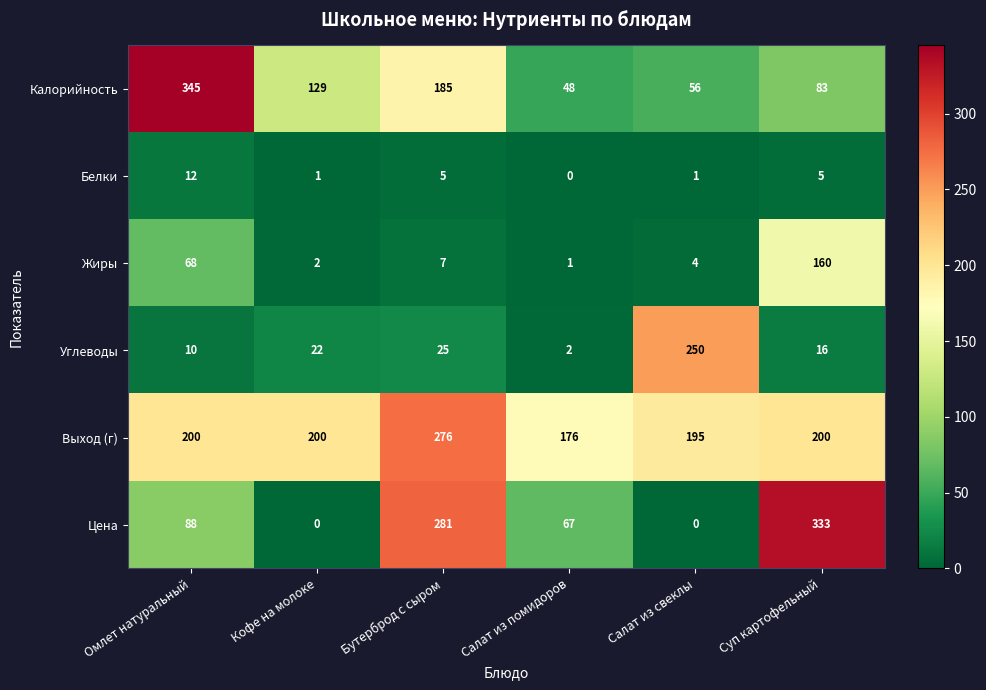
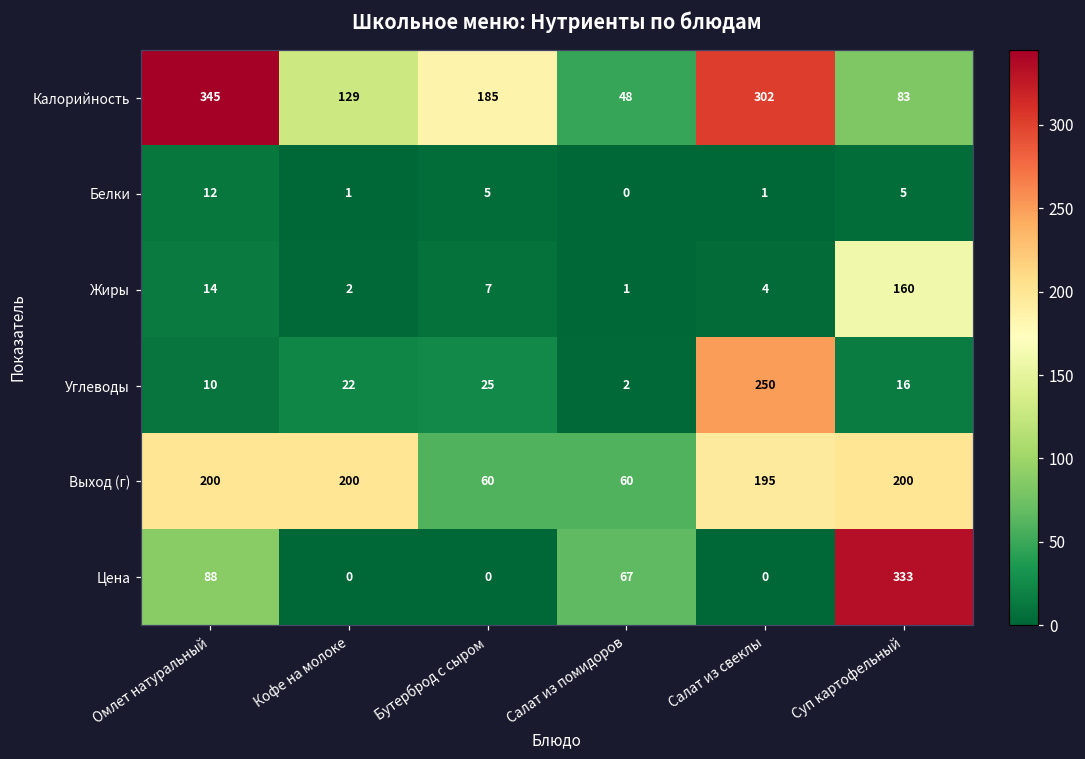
Калорийность, Салат из свеклы: 56 -> 302
Жиры, Омлет натуральный: 68 -> 14
Выход (г), Бутерброд с сыром: 276 -> 60
Выход (г), Салат из помидоров: 176 -> 60
Цена, Бутерброд с сыром: 281 -> 0
